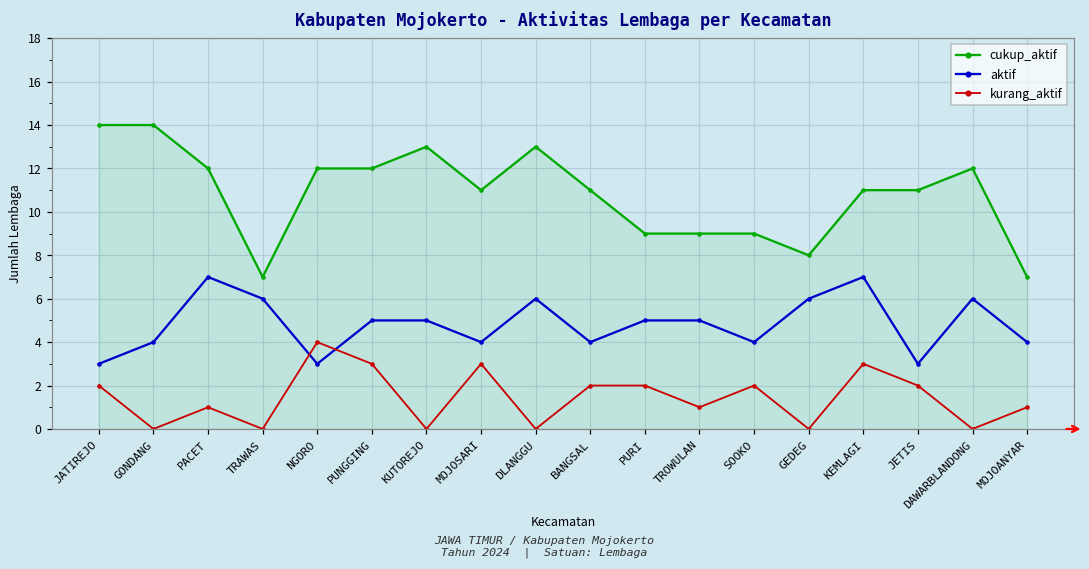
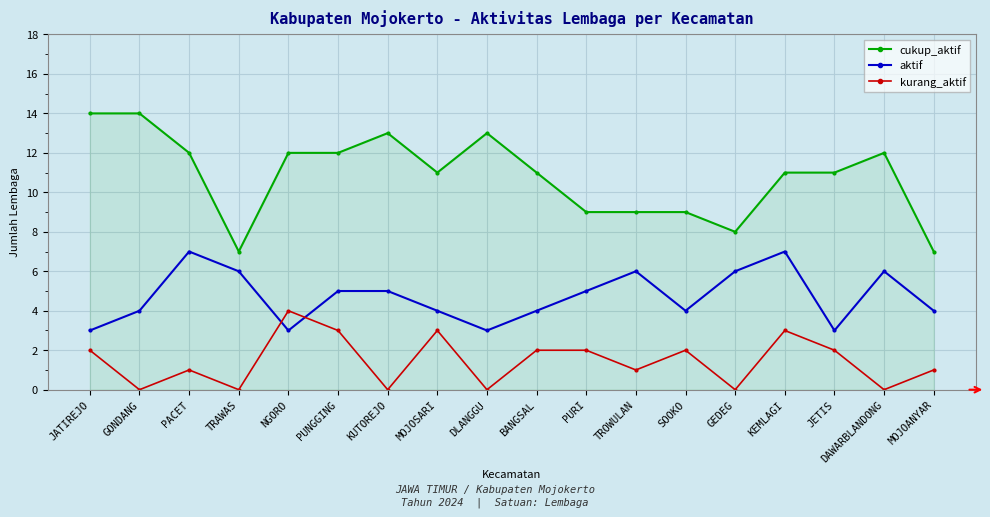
aktif, DLANGGU: 6 -> 3
aktif, TROWULAN: 5 -> 6
